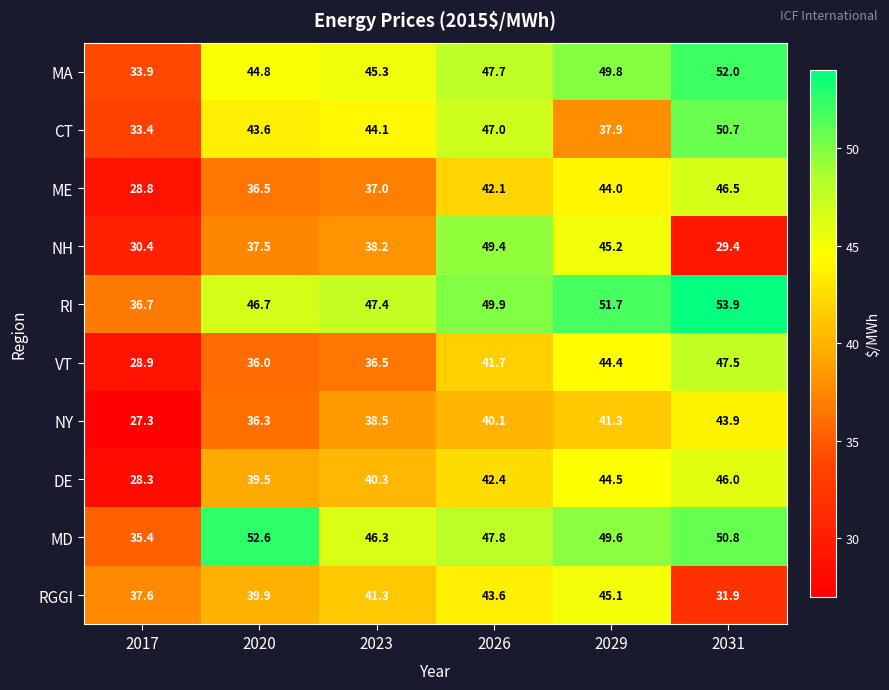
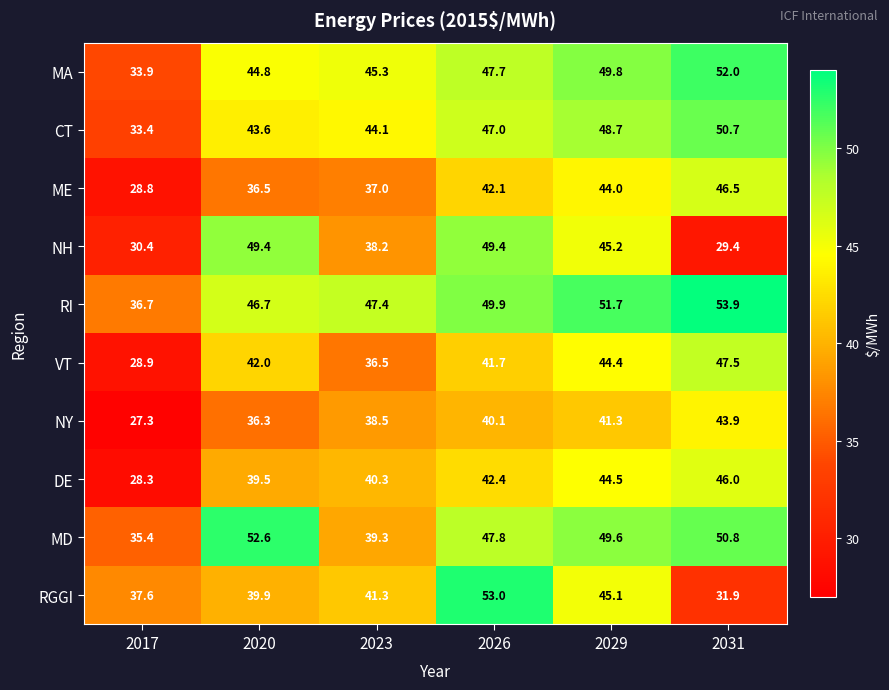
CT, 2029: 37.9 -> 48.7
NH, 2020: 37.5 -> 49.4
VT, 2020: 36.0 -> 42.0
MD, 2023: 46.3 -> 39.3
RGGI, 2026: 43.6 -> 53.0
